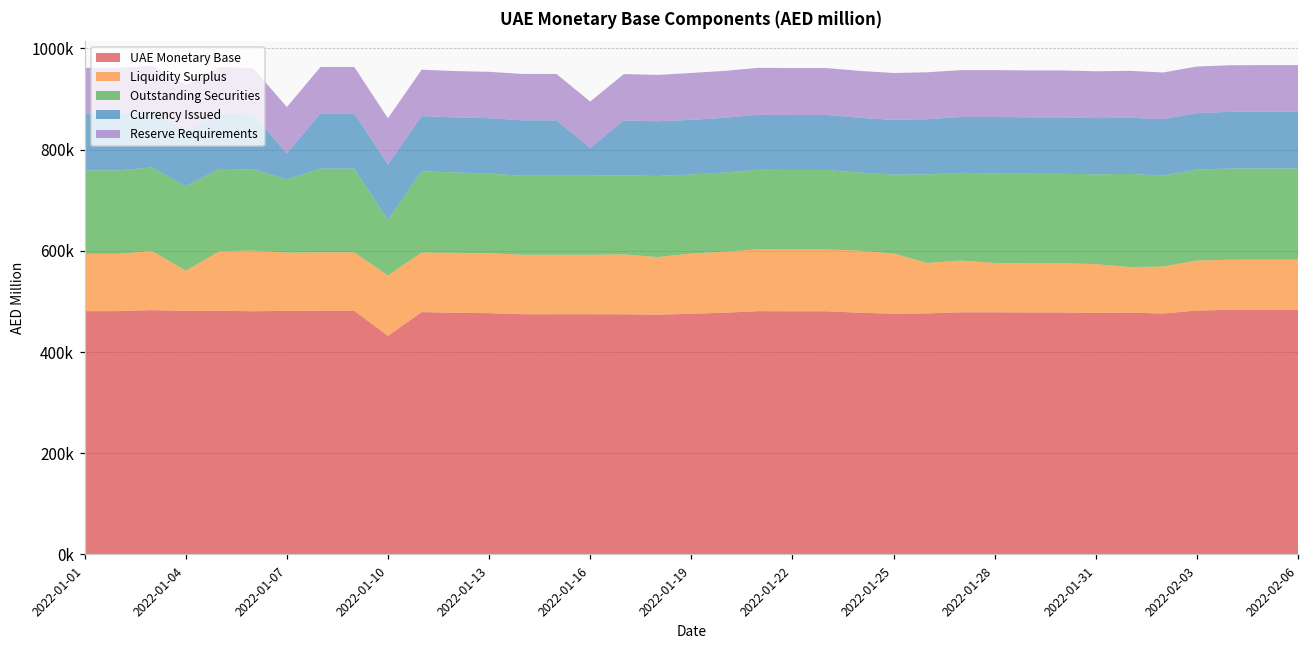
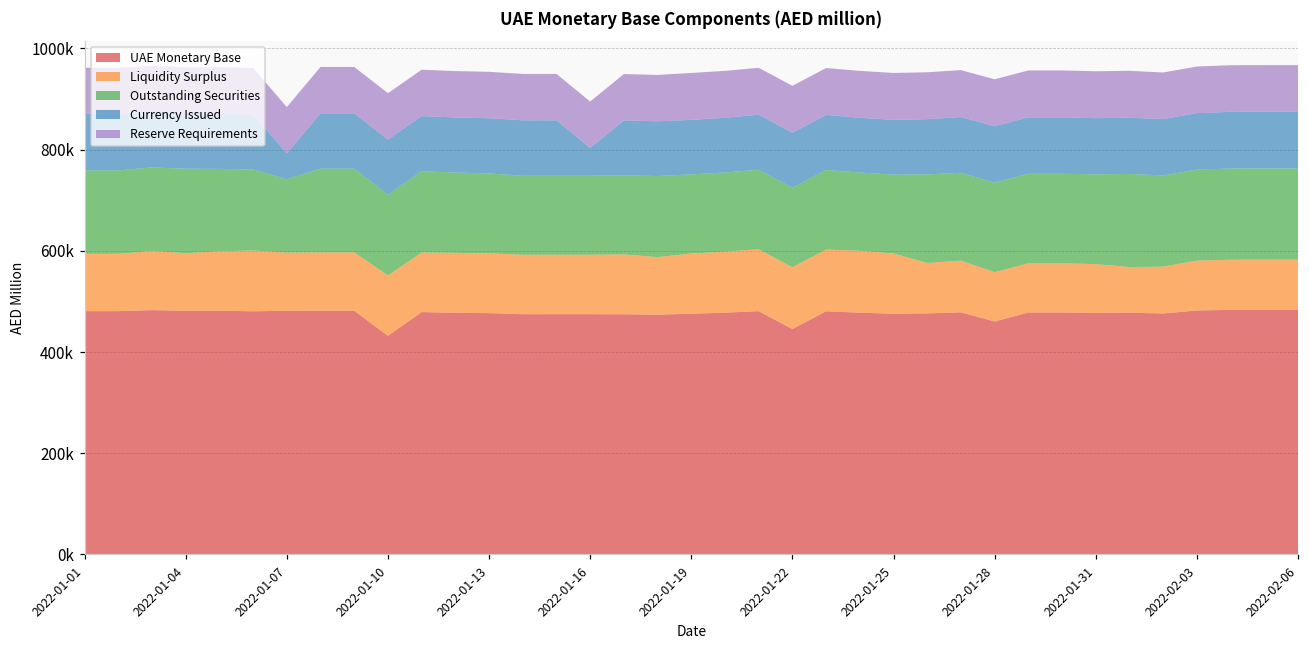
Liquidity Surplus, 2022-01-04: 80000 -> 110000
Outstanding Securities, 2022-01-10: 110000 -> 160000
UAE Monetary Base, 2022-01-22: 480000 -> 450000
UAE Monetary Base, 2022-01-28: 480000 -> 460000
